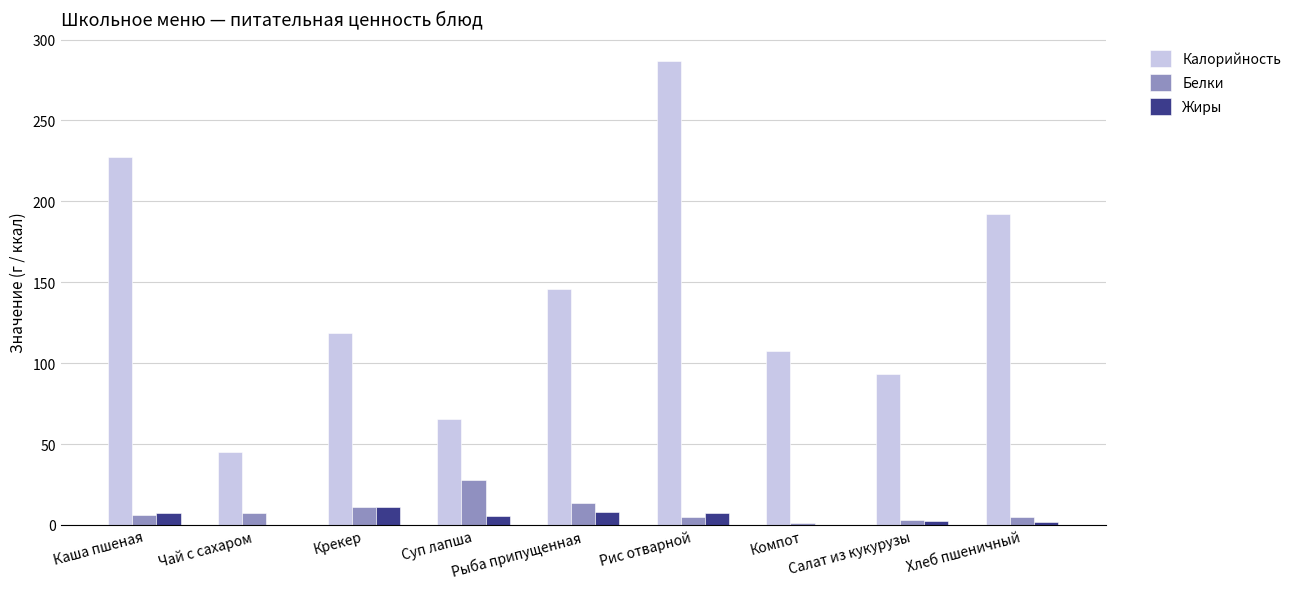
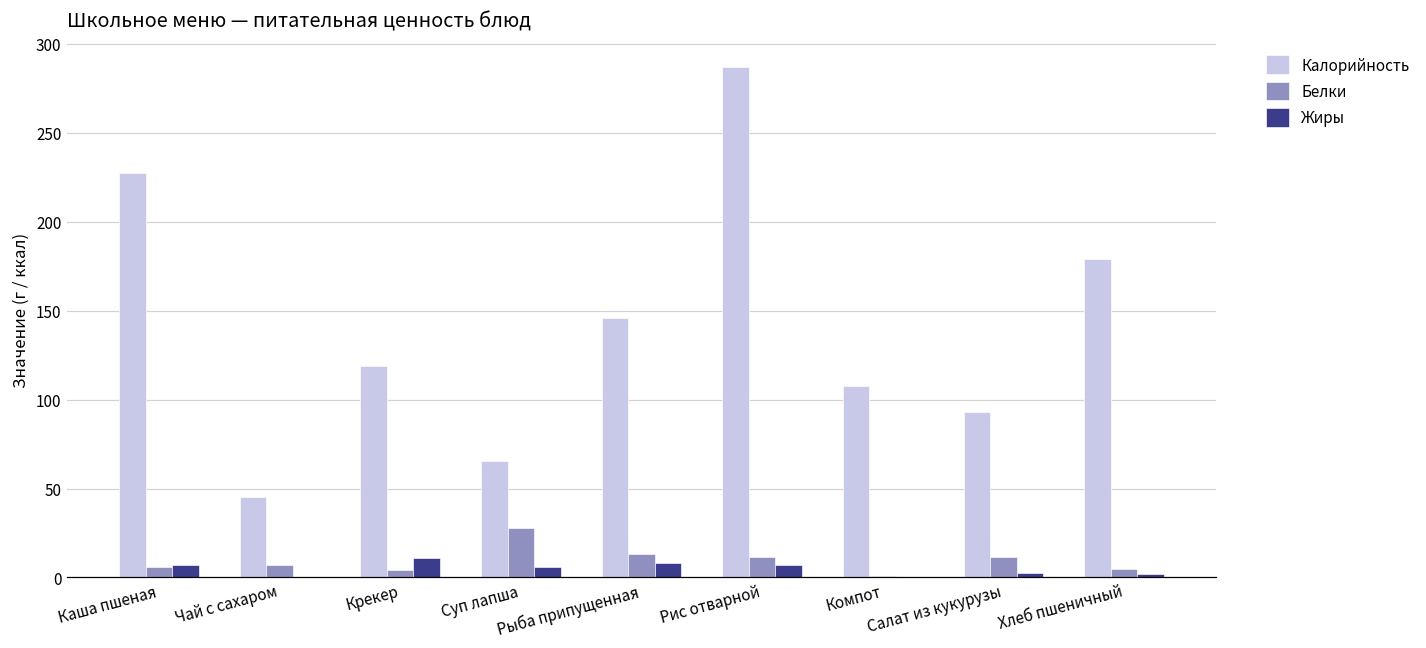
Белки, Крекер: 11 -> 4
Белки, Рис отварной: 5 -> 11
Белки, Салат из кукурузы: 3 -> 12
Калорийность, Хлеб пшеничный: 192 -> 179
